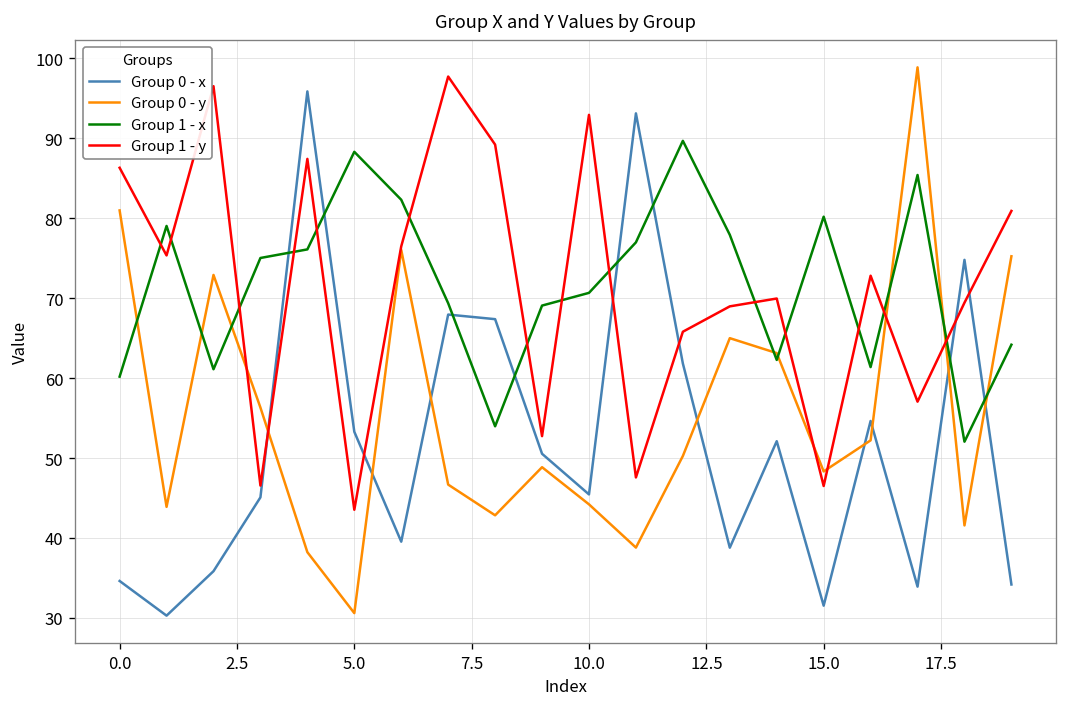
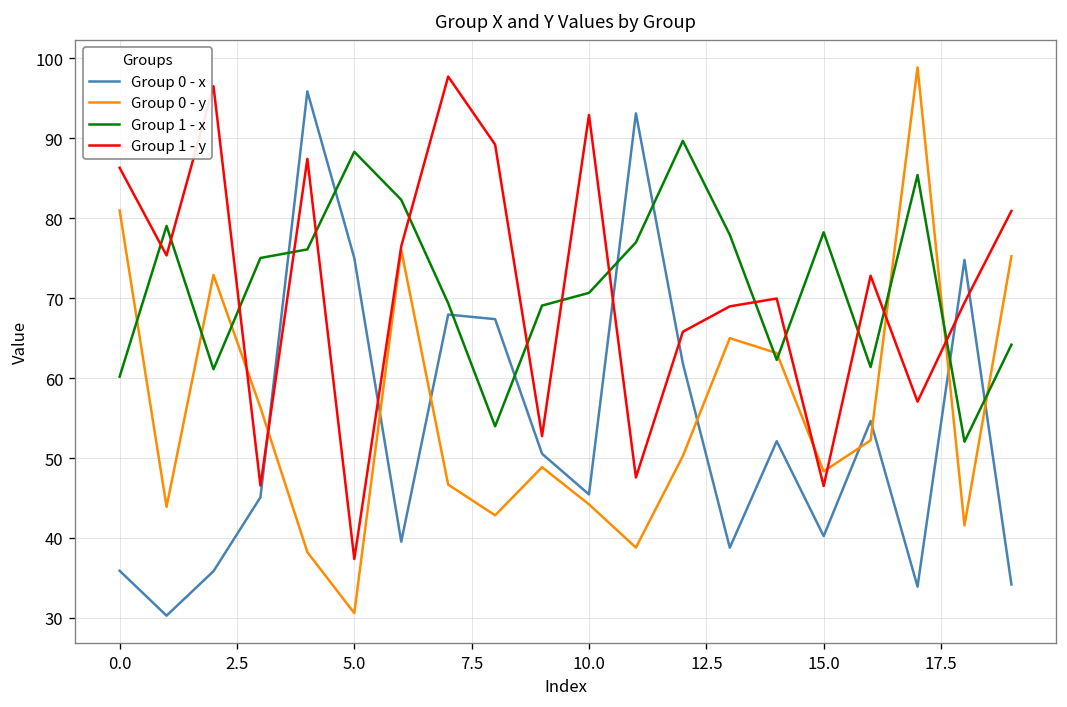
Group 0 - x, 0.0: 35 -> 36
Group 0 - x, 5.0: 53 -> 75
Group 1 - y, 5.0: 44 -> 37
Group 0 - x, 15.0: 32 -> 40
Group 1 - x, 15.0: 80 -> 78
